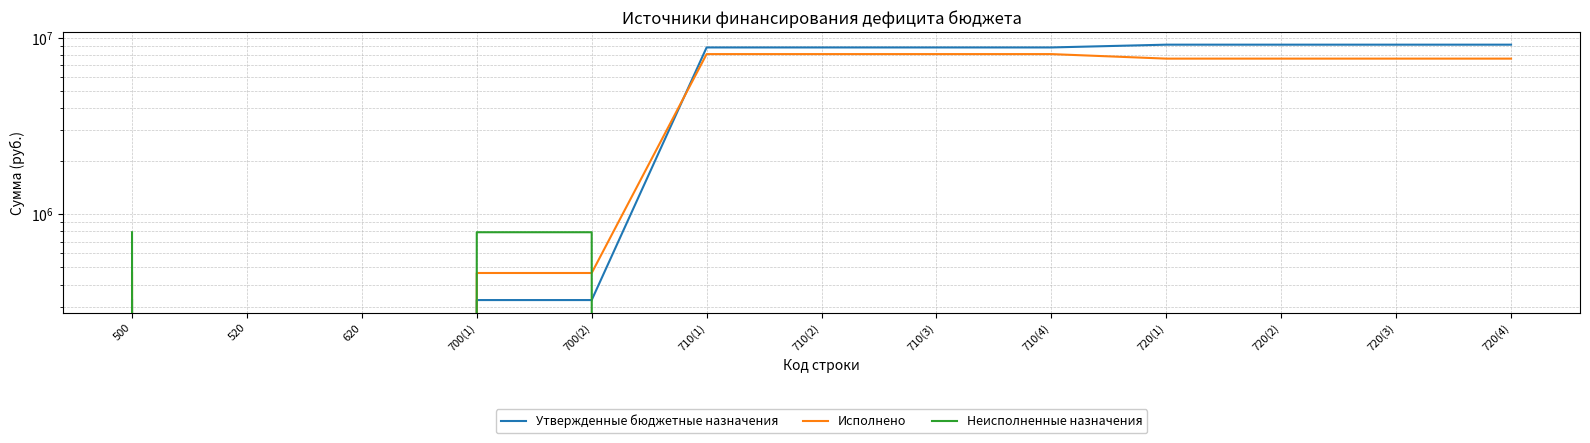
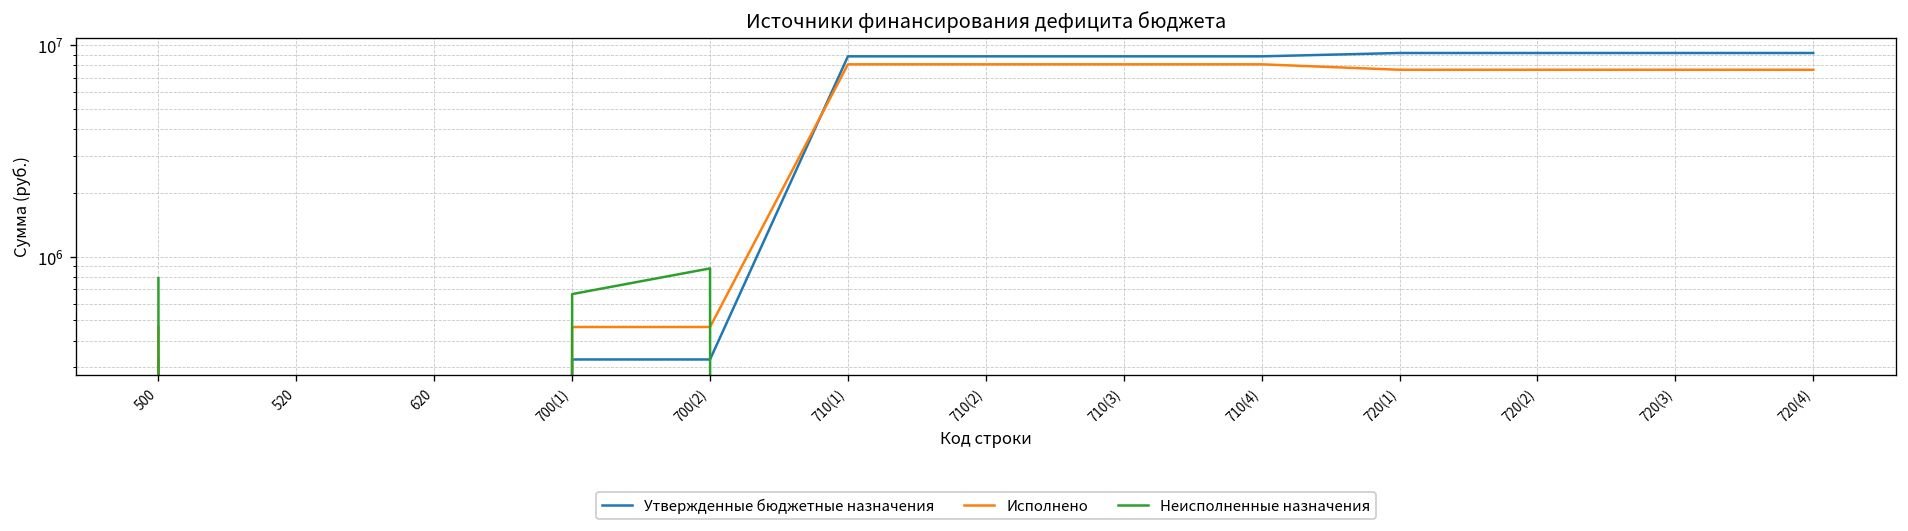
Неисполненные назначения, 700(1): 800000 -> 670000
Неисполненные назначения, 700(2): 800000 -> 900000
